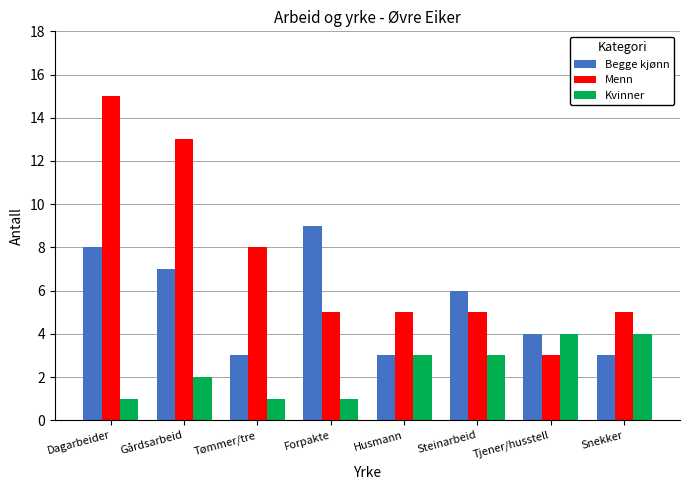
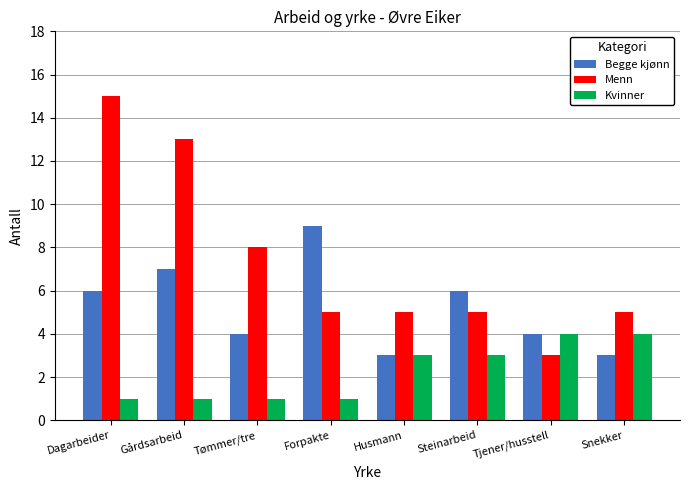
Begge kjønn, Dagarbeider: 8 -> 6
Kvinner, Gårdsarbeid: 2 -> 1
Begge kjønn, Tømmer/tre: 3 -> 4
